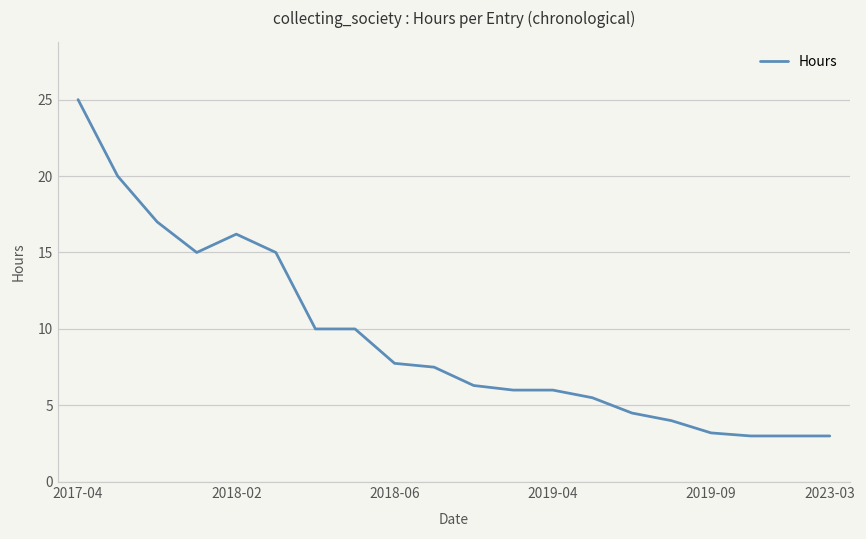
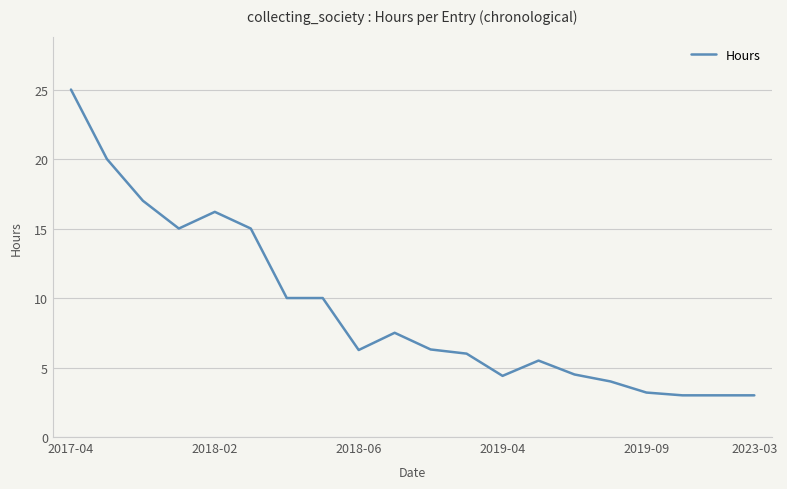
2018-06: 7.8 -> 6.3
2019-04: 6.0 -> 4.4
